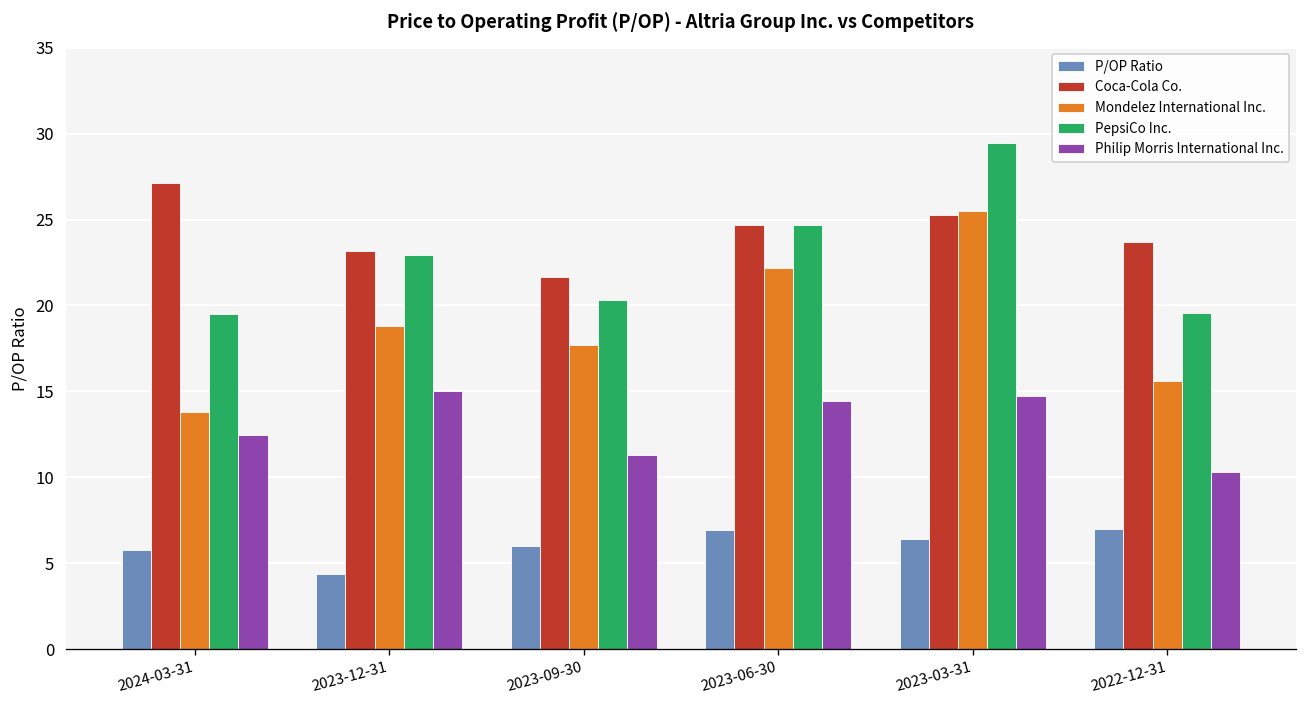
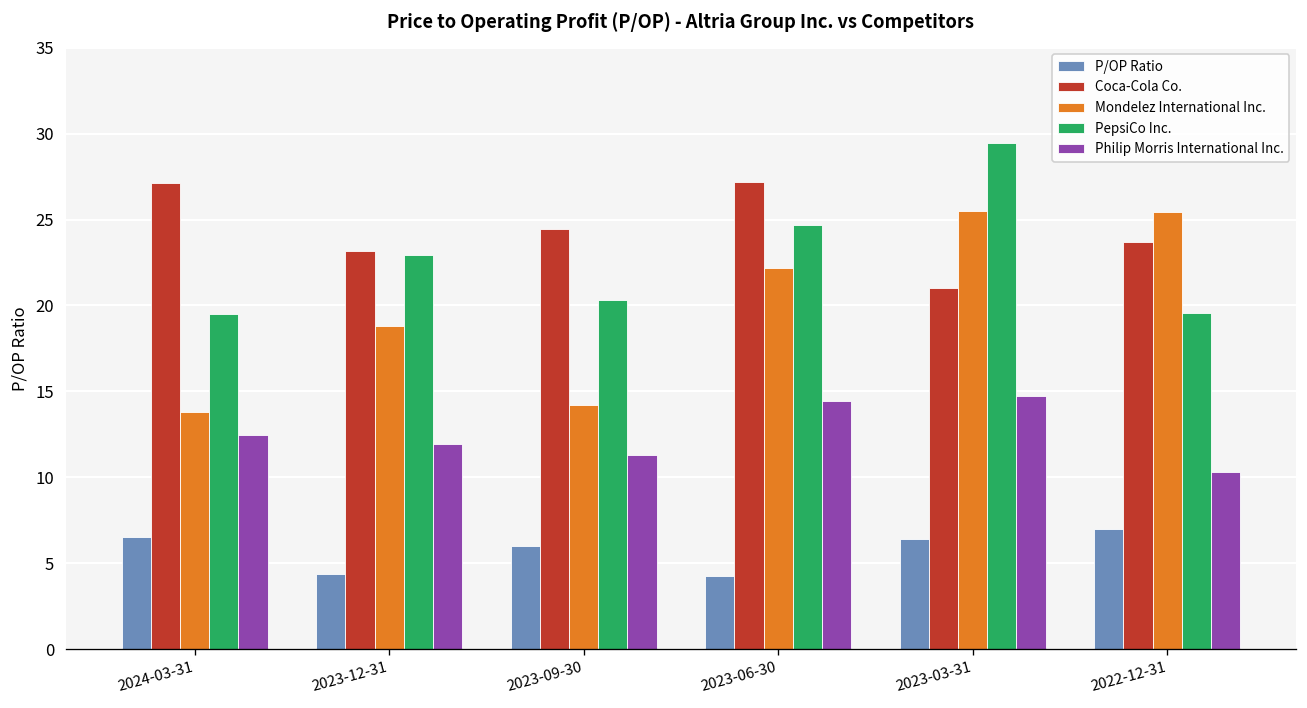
P/OP Ratio, 2024-03-31: 5.8 -> 6.5
Philip Morris International Inc., 2023-12-31: 15.0 -> 12.0
Coca-Cola Co., 2023-09-30: 21.7 -> 24.4
Mondelez International Inc., 2023-09-30: 17.7 -> 14.2
P/OP Ratio, 2023-06-30: 6.9 -> 4.3
Coca-Cola Co., 2023-06-30: 24.7 -> 27.2
Coca-Cola Co., 2023-03-31: 25.3 -> 21.0
Mondelez International Inc., 2022-12-31: 15.6 -> 25.4
